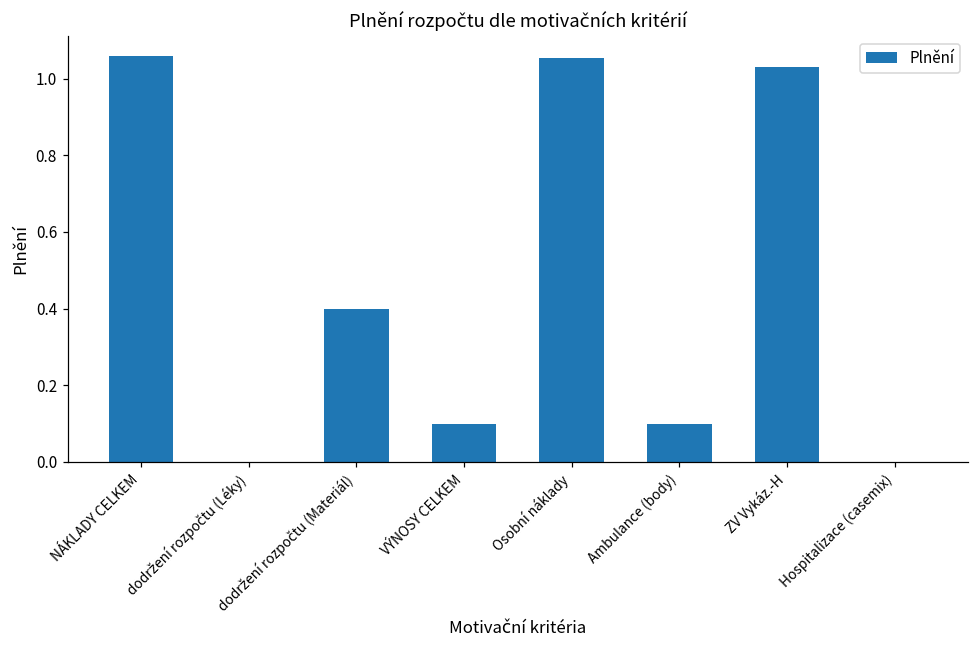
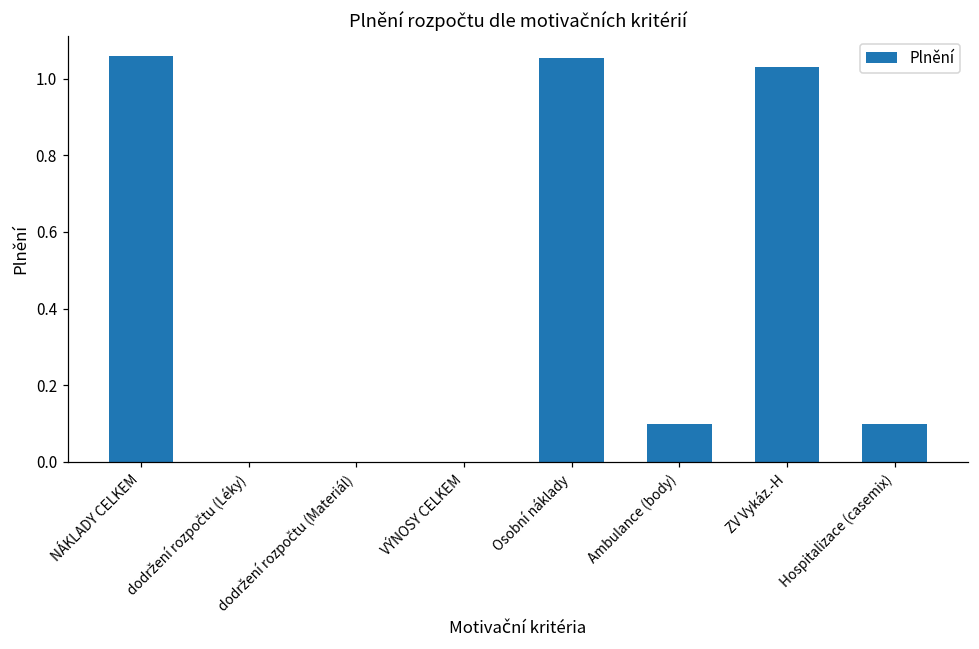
dodržení rozpočtu (Materiál): 0.4 -> 0.0
VÝNOSY CELKEM: 0.1 -> 0.0
Hospitalizace (casemix): 0.0 -> 0.1
